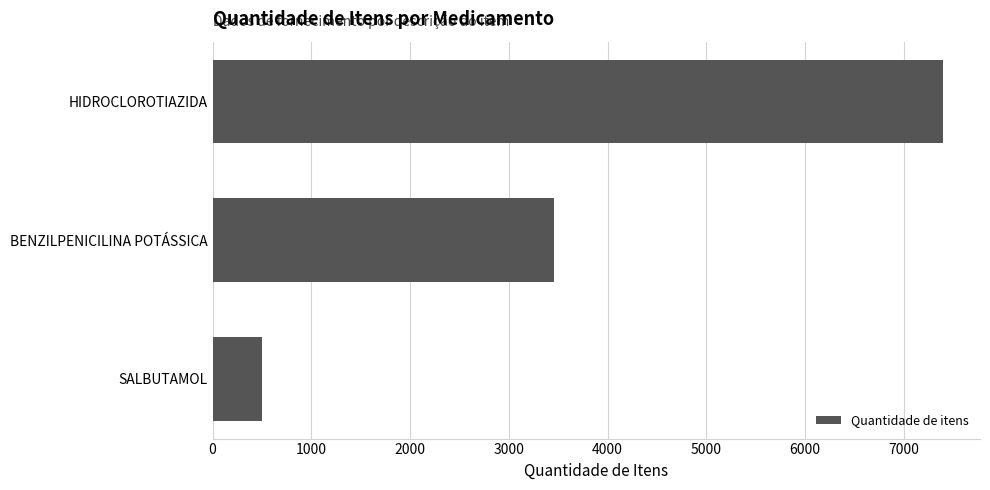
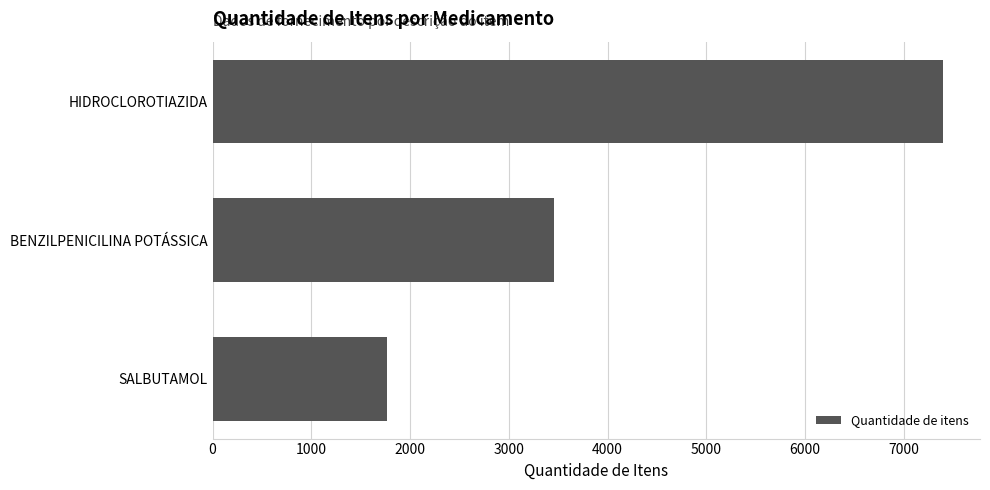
SALBUTAMOL: 500 -> 1800
